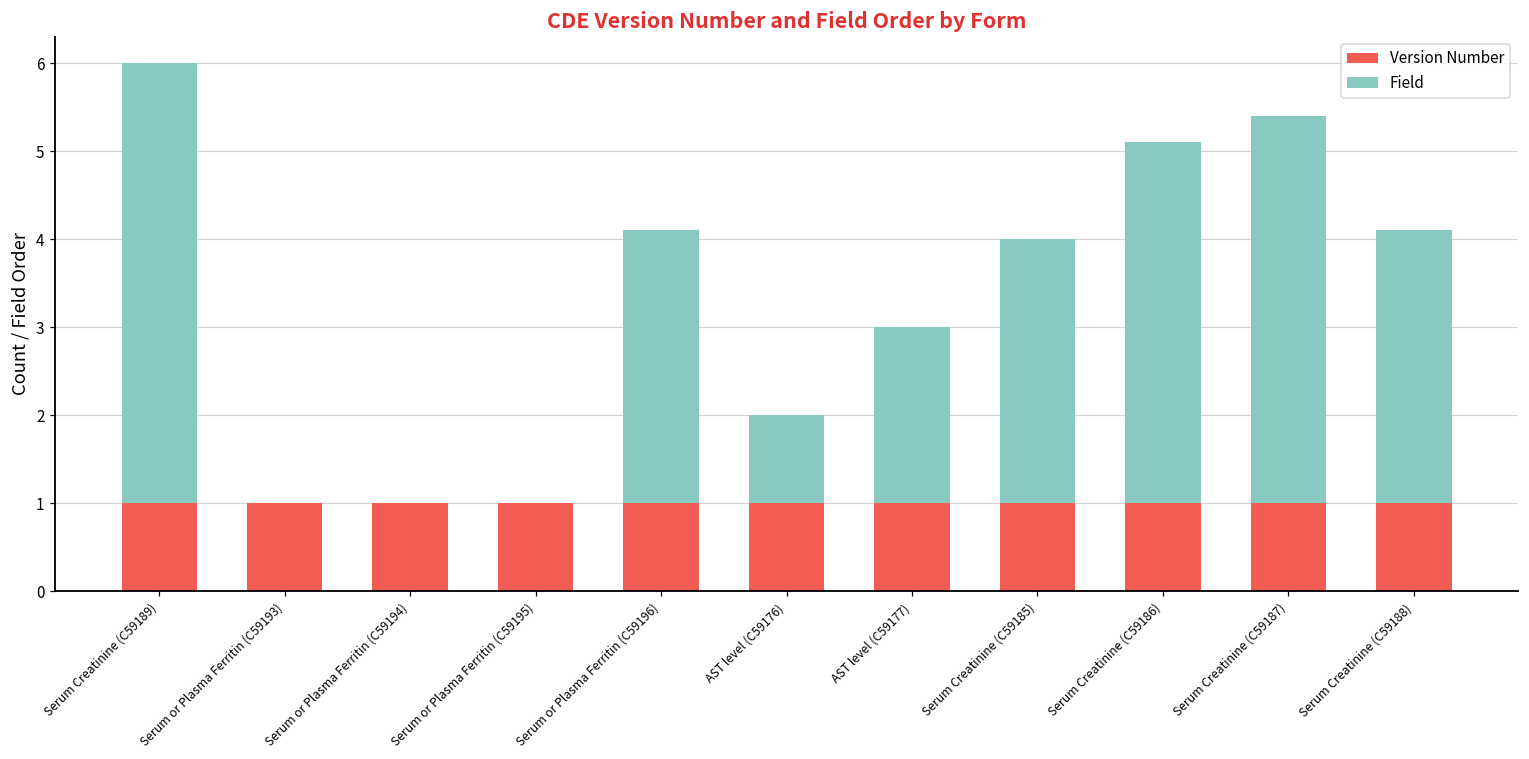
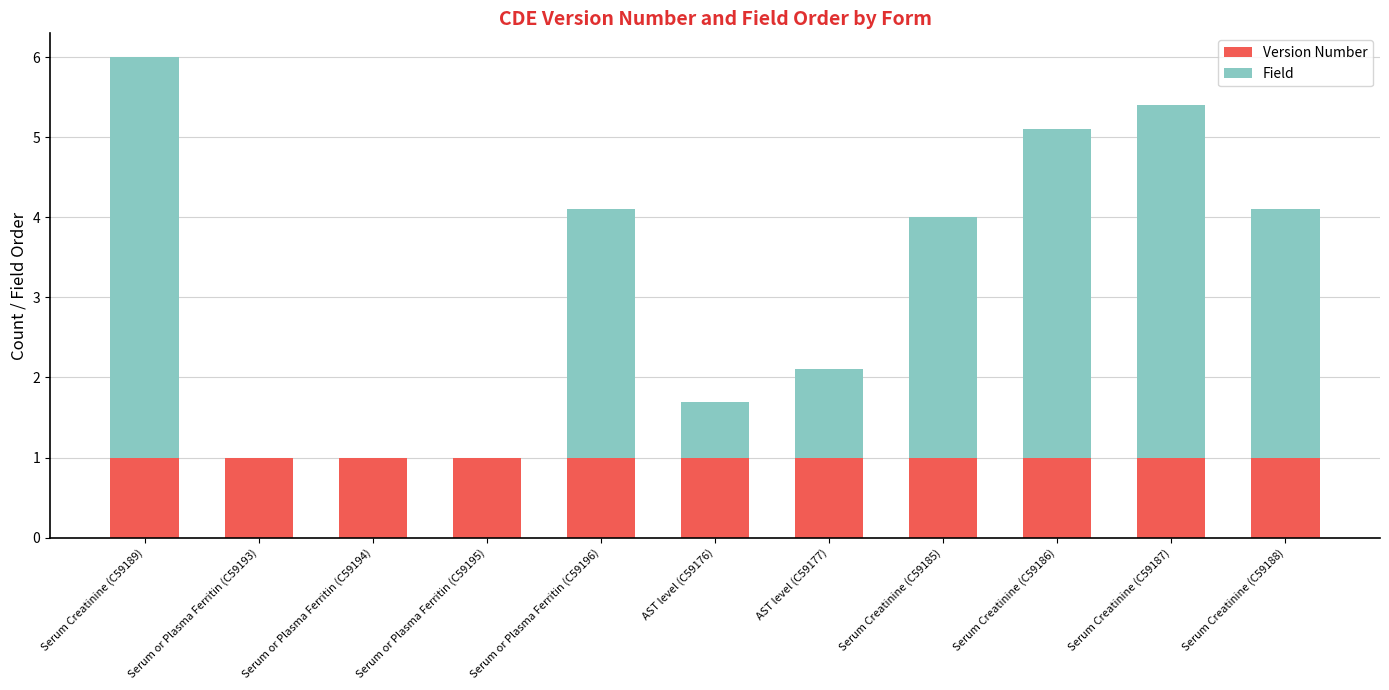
Field, AST level (C59176): 1.0 -> 0.7
Field, AST level (C59177): 2.0 -> 1.1
